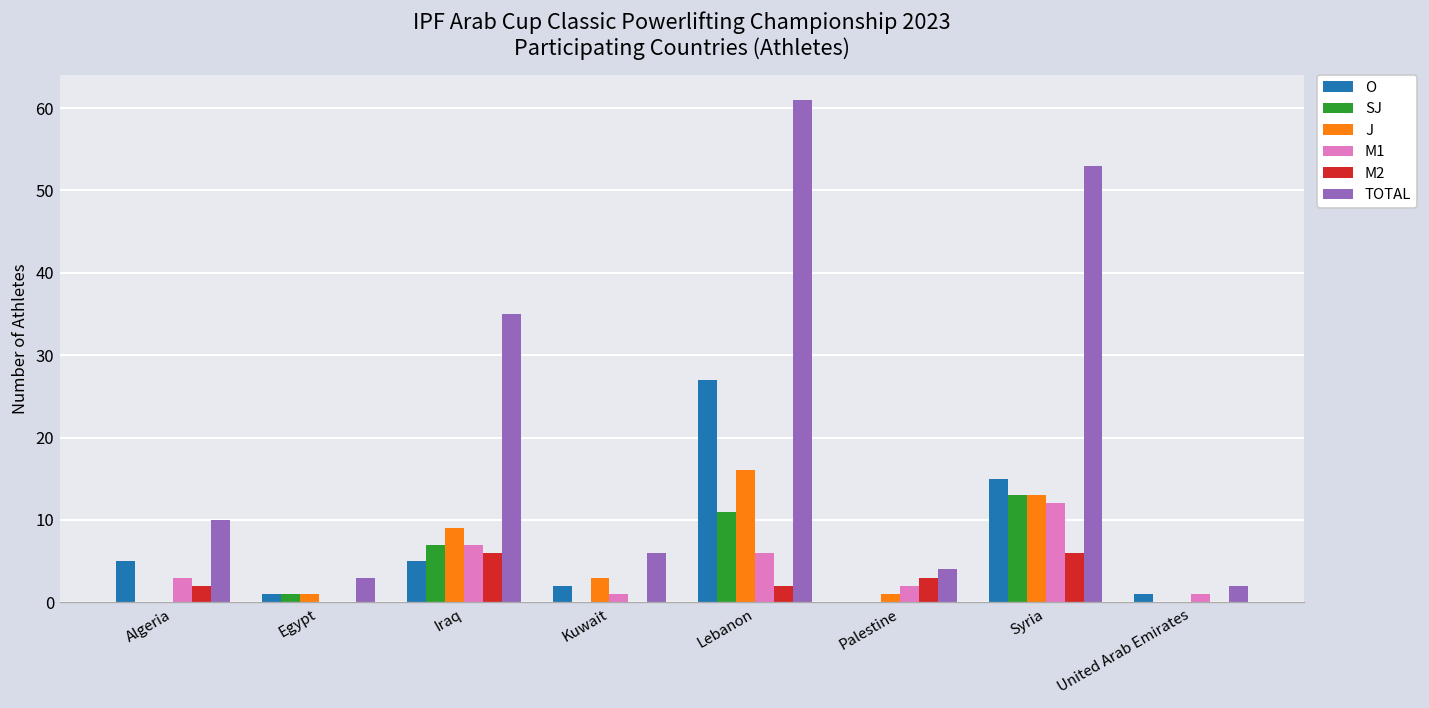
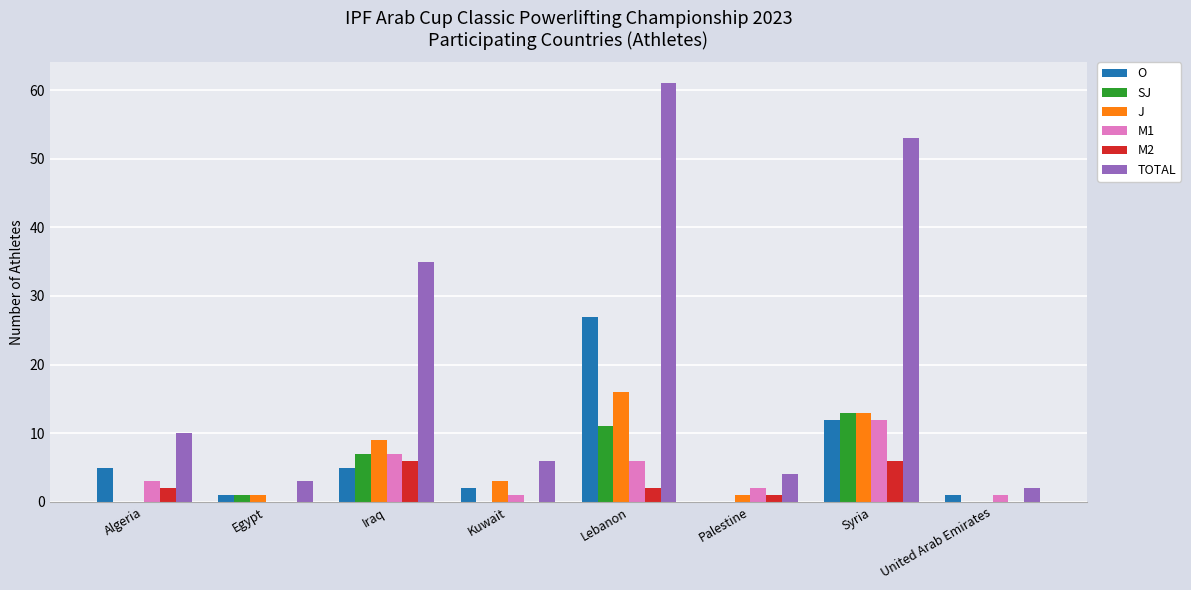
M2, Palestine: 3 -> 1
O, Syria: 15 -> 12
